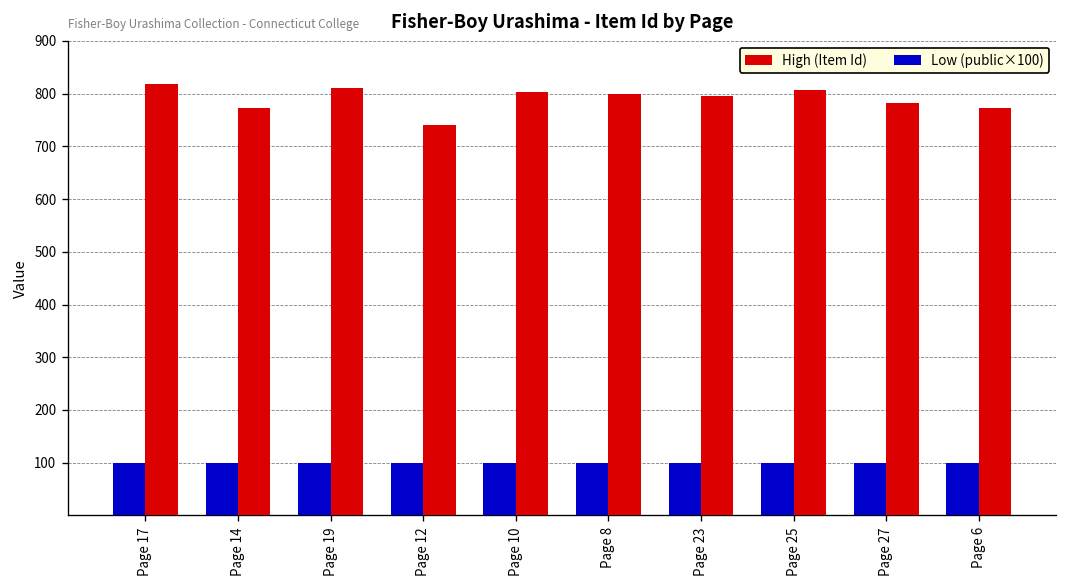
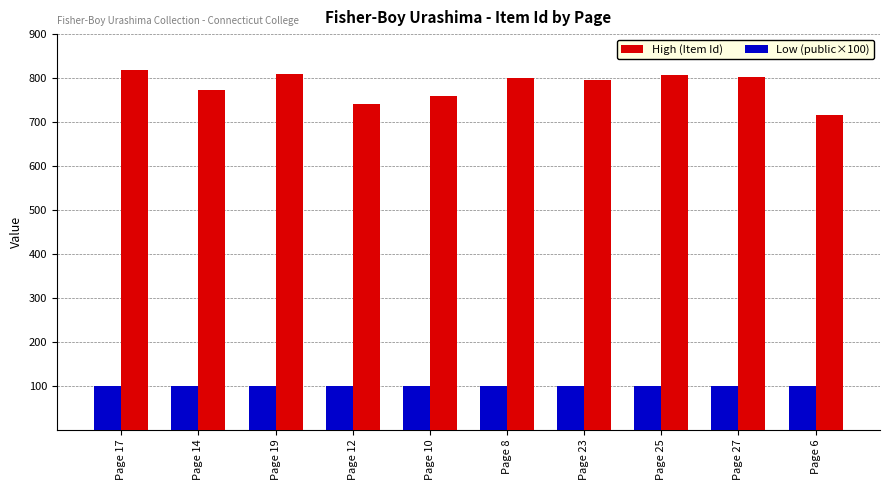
High (Item Id), Page 10: 800 -> 760
High (Item Id), Page 27: 780 -> 800
High (Item Id), Page 6: 770 -> 720
